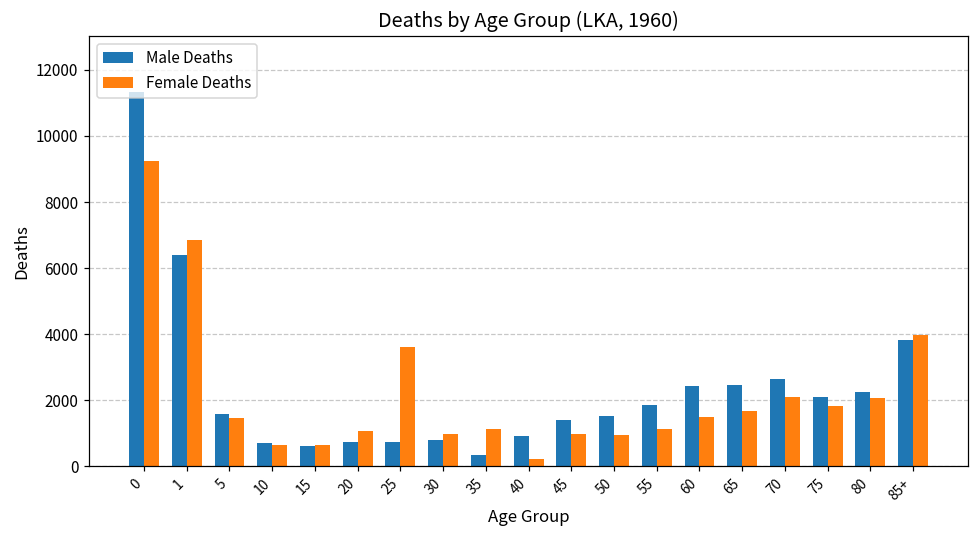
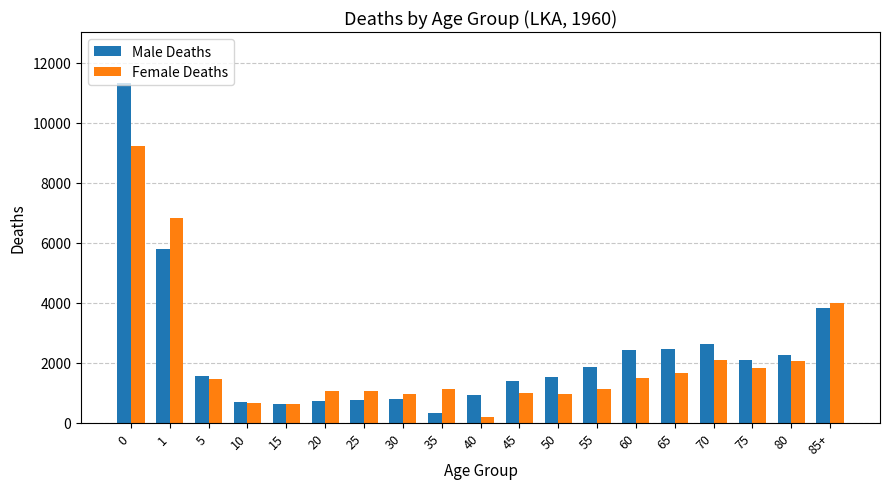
Male Deaths, 1: 6400 -> 5800
Female Deaths, 25: 3600 -> 1100
